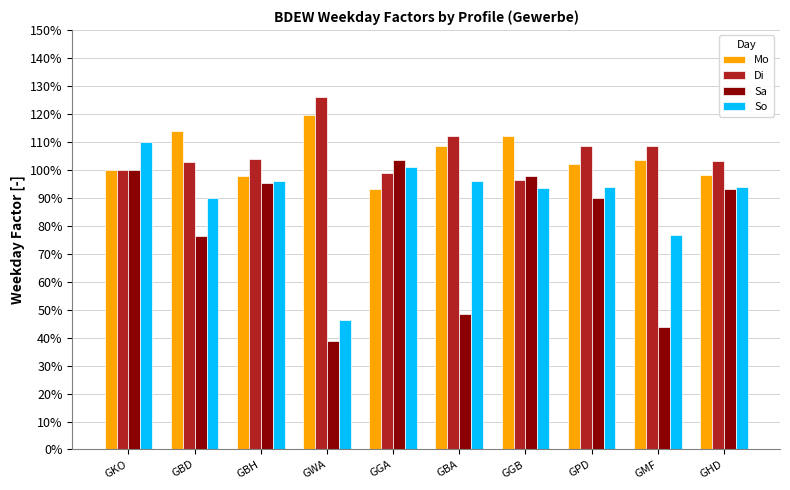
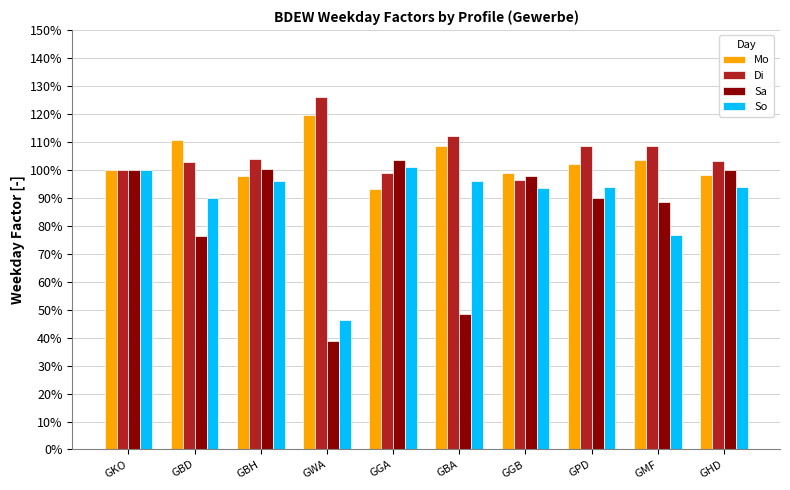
So, GKO: 110% -> 100%
Mo, GBD: 114% -> 111%
Sa, GBH: 95% -> 100%
Mo, GGB: 112% -> 99%
Sa, GMF: 44% -> 89%
Sa, GHD: 93% -> 100%
